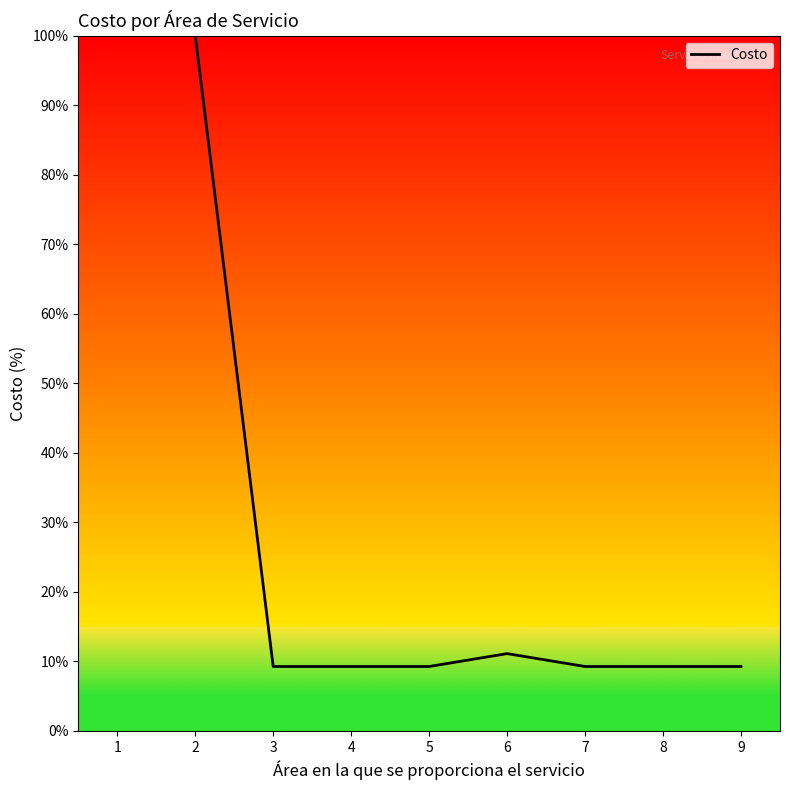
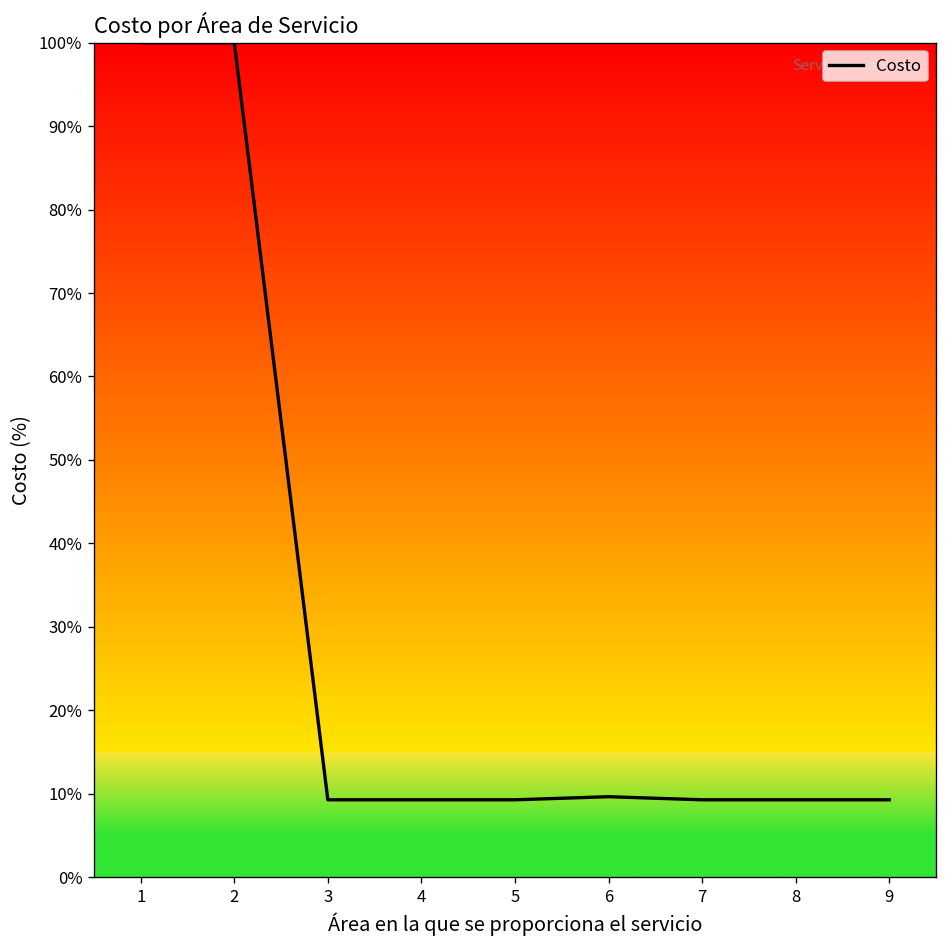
6: 11% -> 10%
